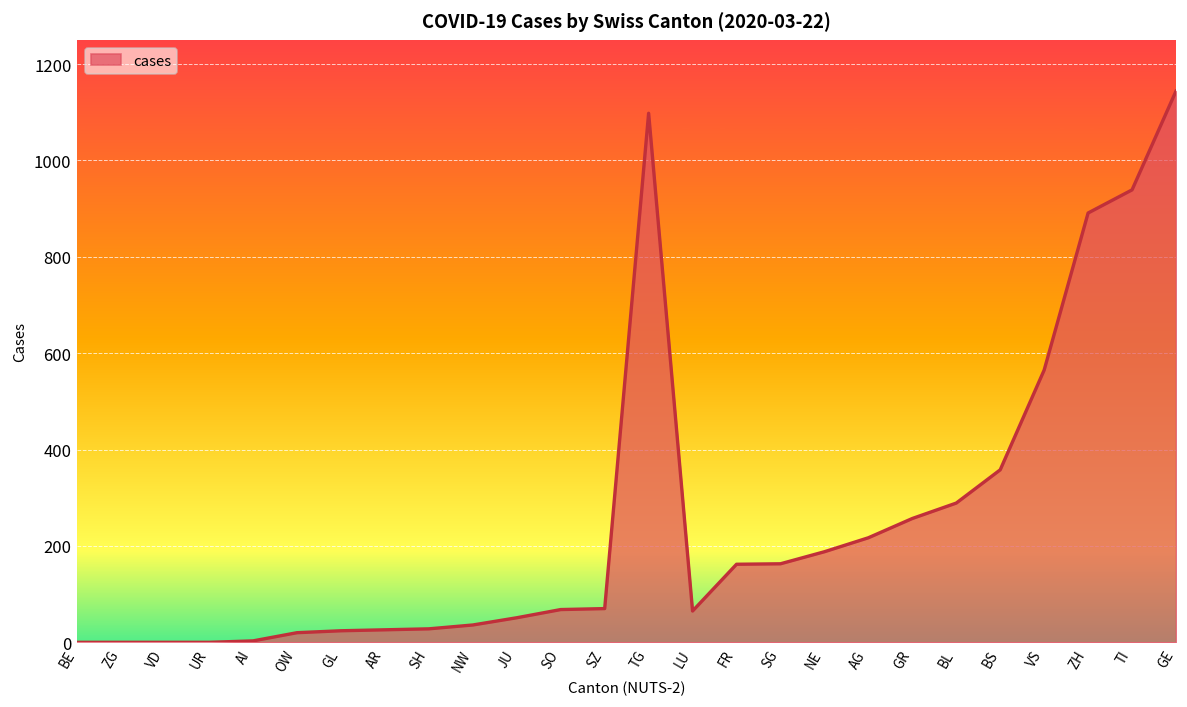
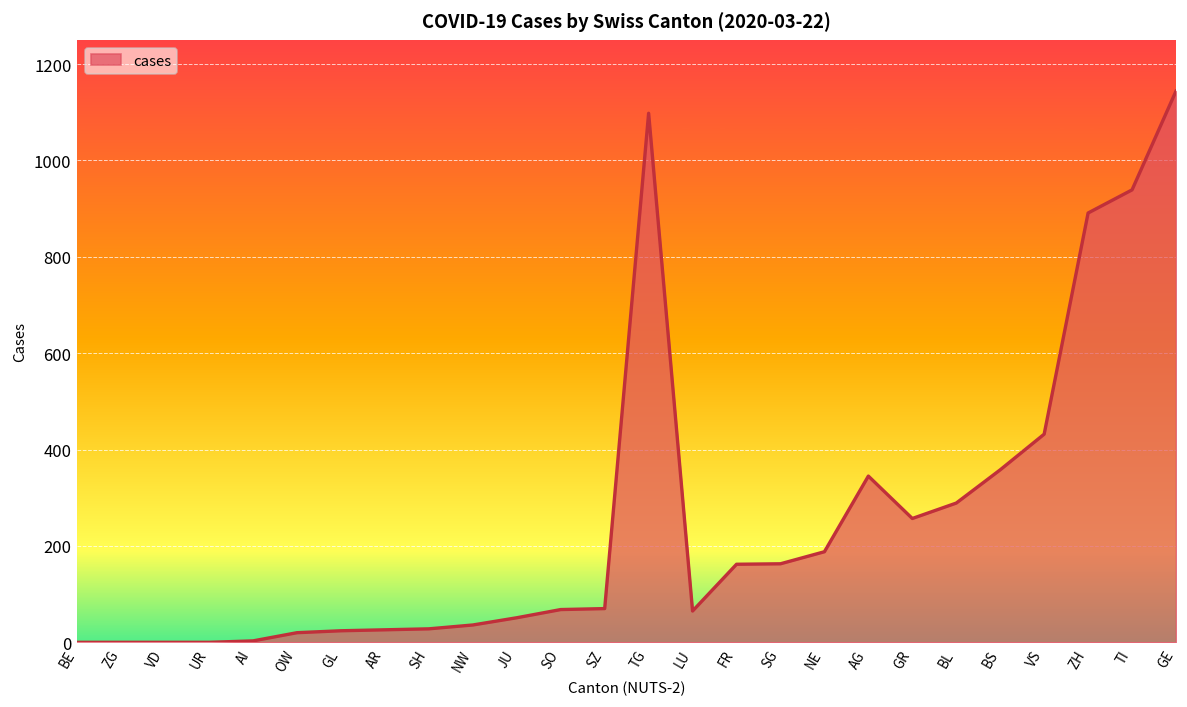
AG: 220 -> 350
VS: 570 -> 430
